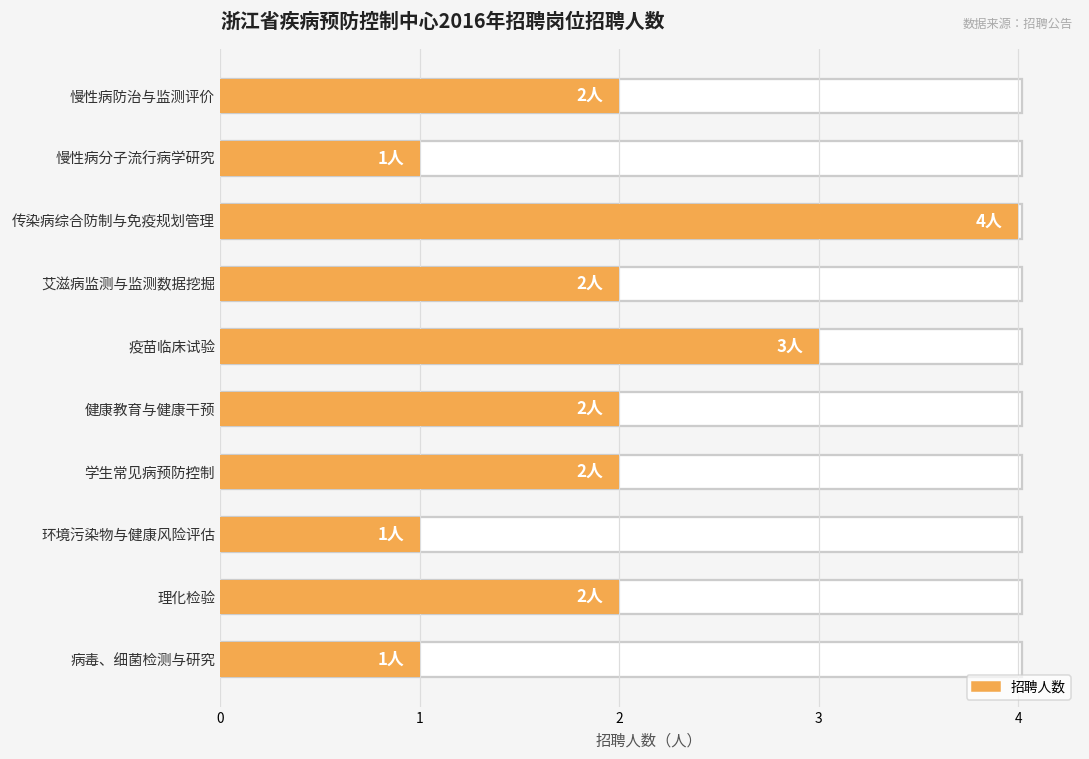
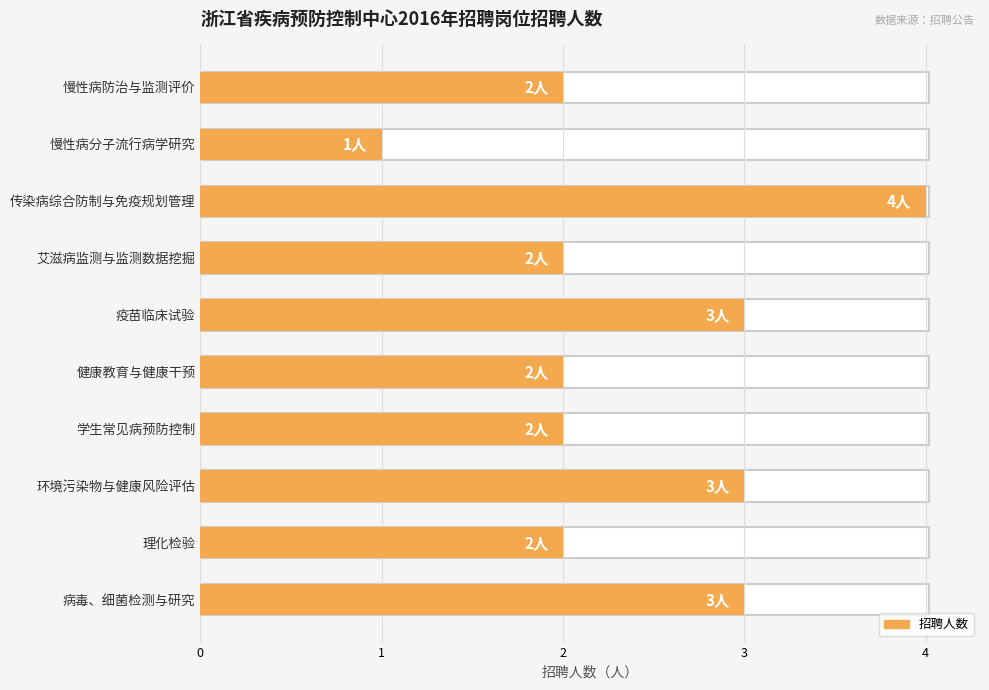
环境污染物与健康风险评估: 1人 -> 3人
病毒、细菌检测与研究: 1人 -> 3人
